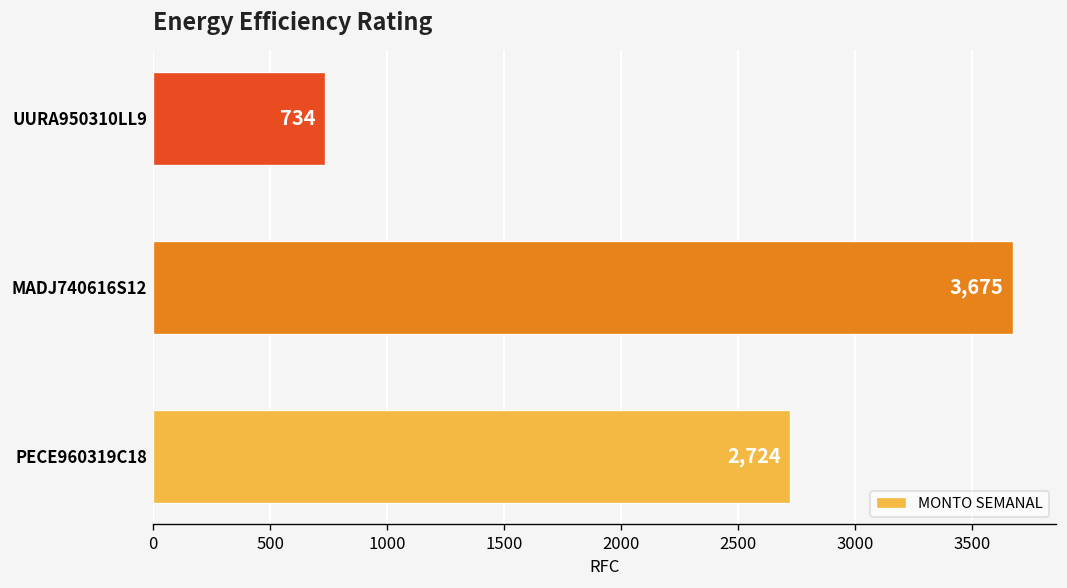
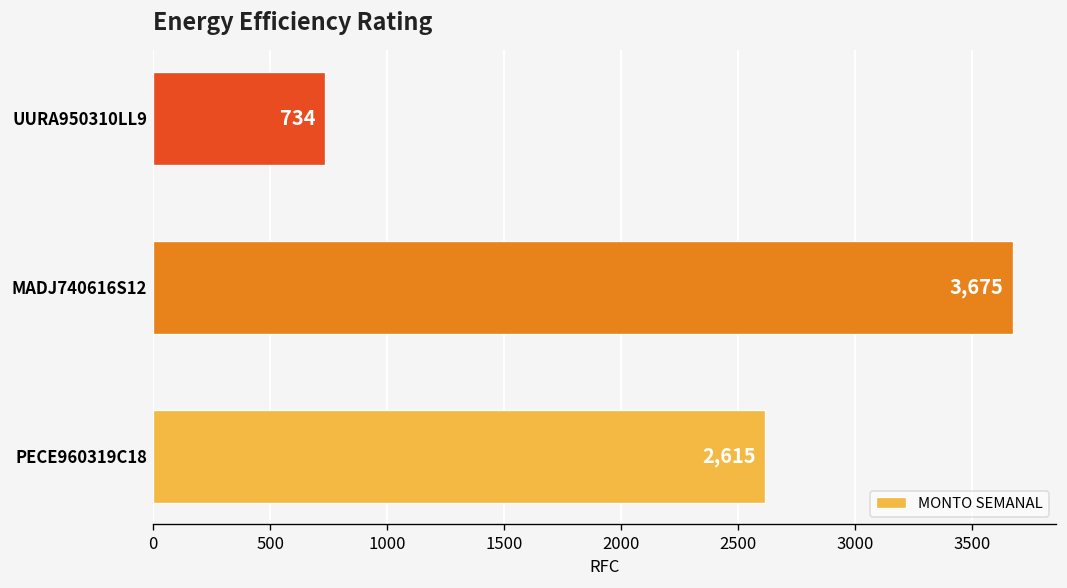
PECE960319C18: 2,724 -> 2,615
